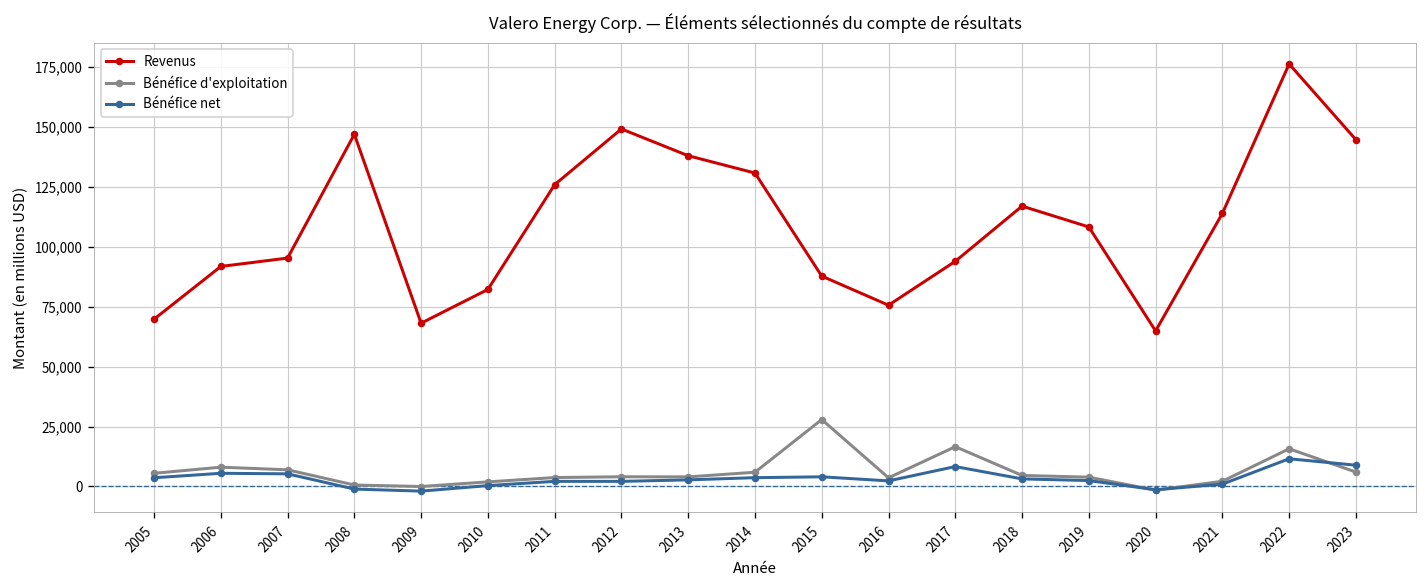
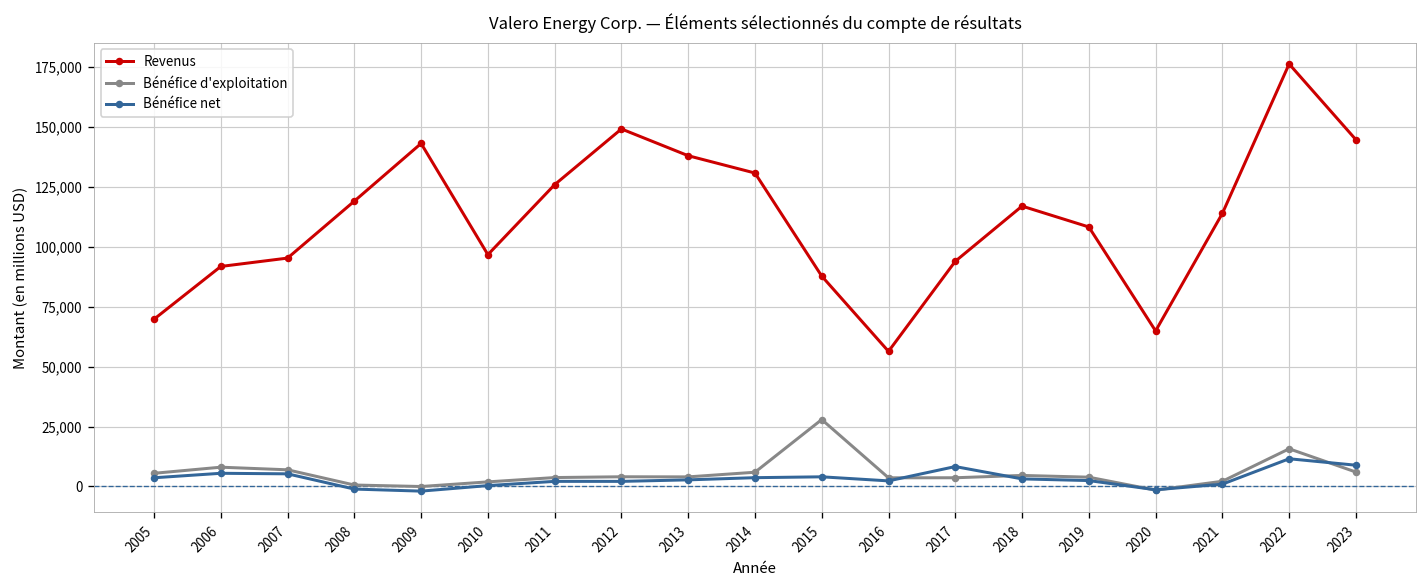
Revenus, 2008: 147,000 -> 119,000
Revenus, 2009: 68,000 -> 143,000
Revenus, 2010: 82,000 -> 97,000
Revenus, 2016: 76,000 -> 56,000
Bénéfice d'exploitation, 2017: 17,000 -> 4,000
